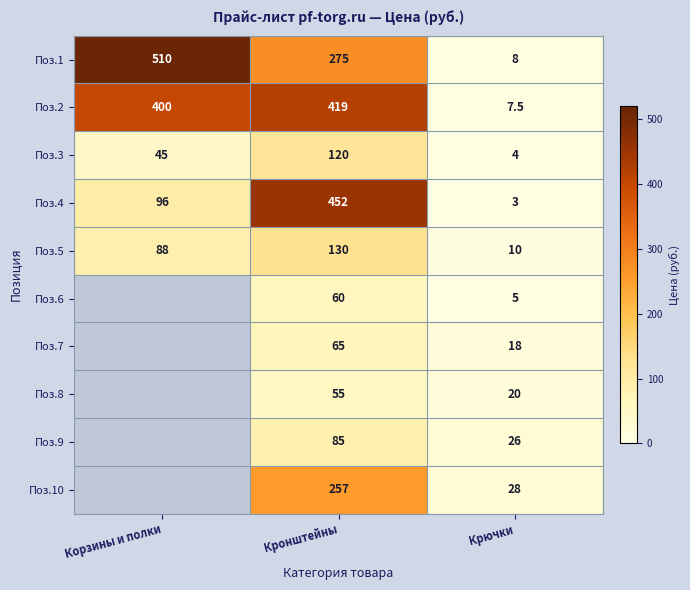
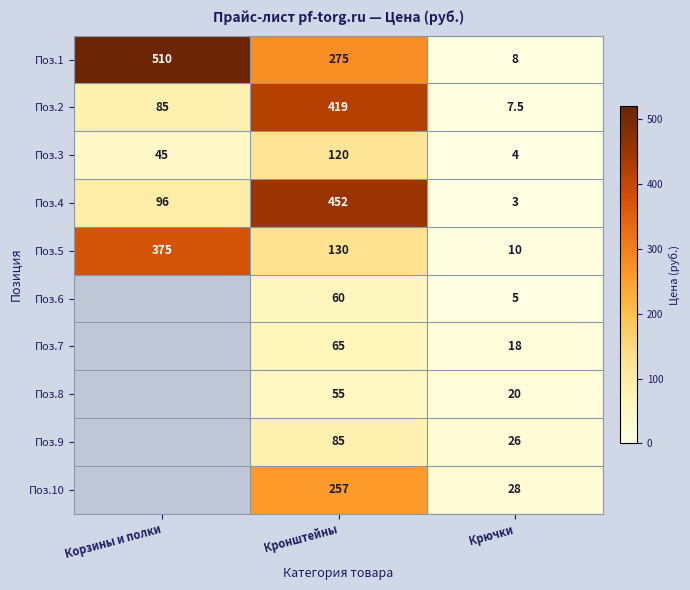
Поз.2, Корзины и полки: 400 -> 85
Поз.5, Корзины и полки: 88 -> 375
